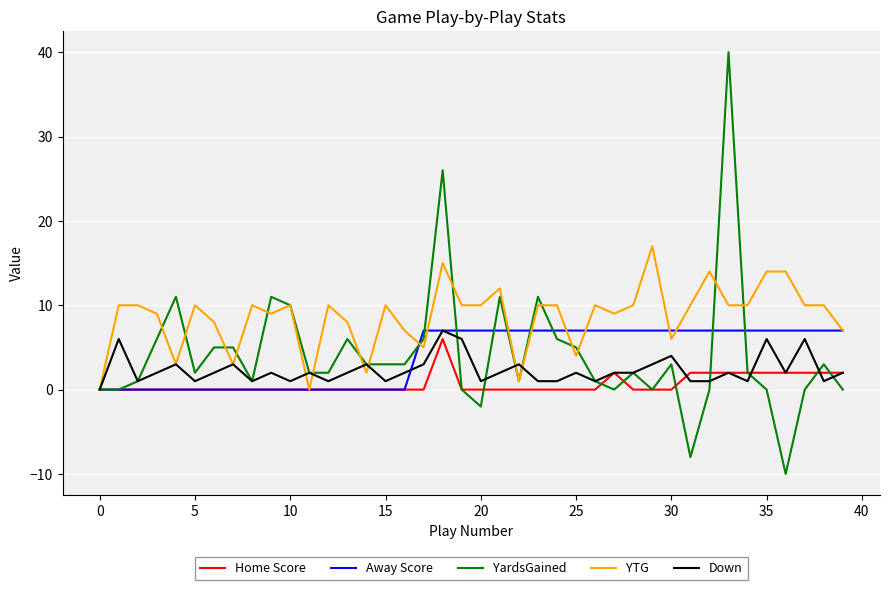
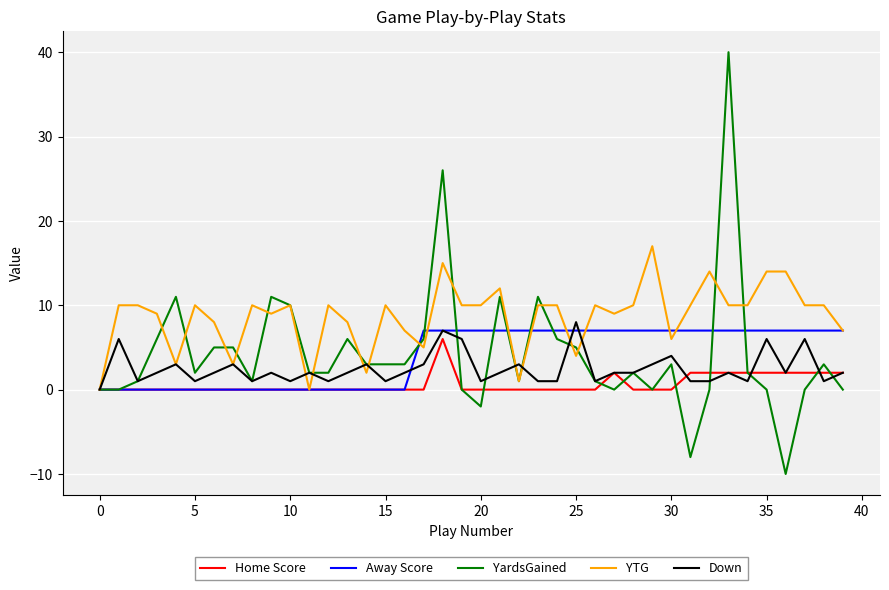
Down, 25: 2 -> 8
